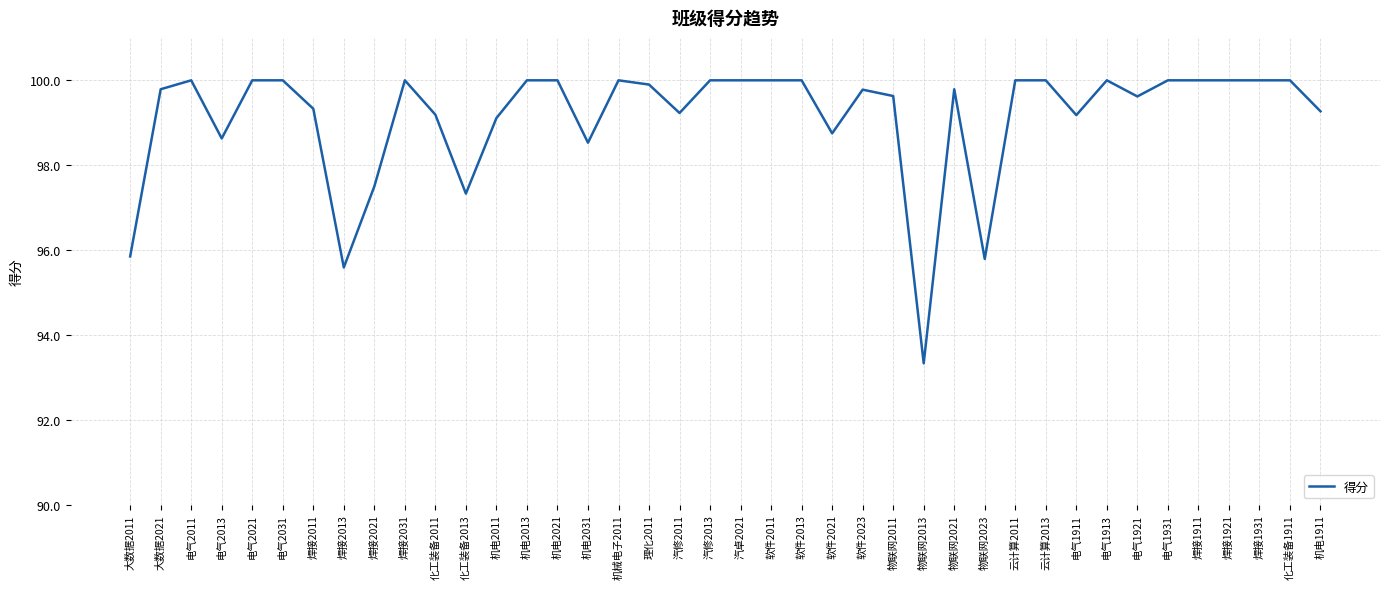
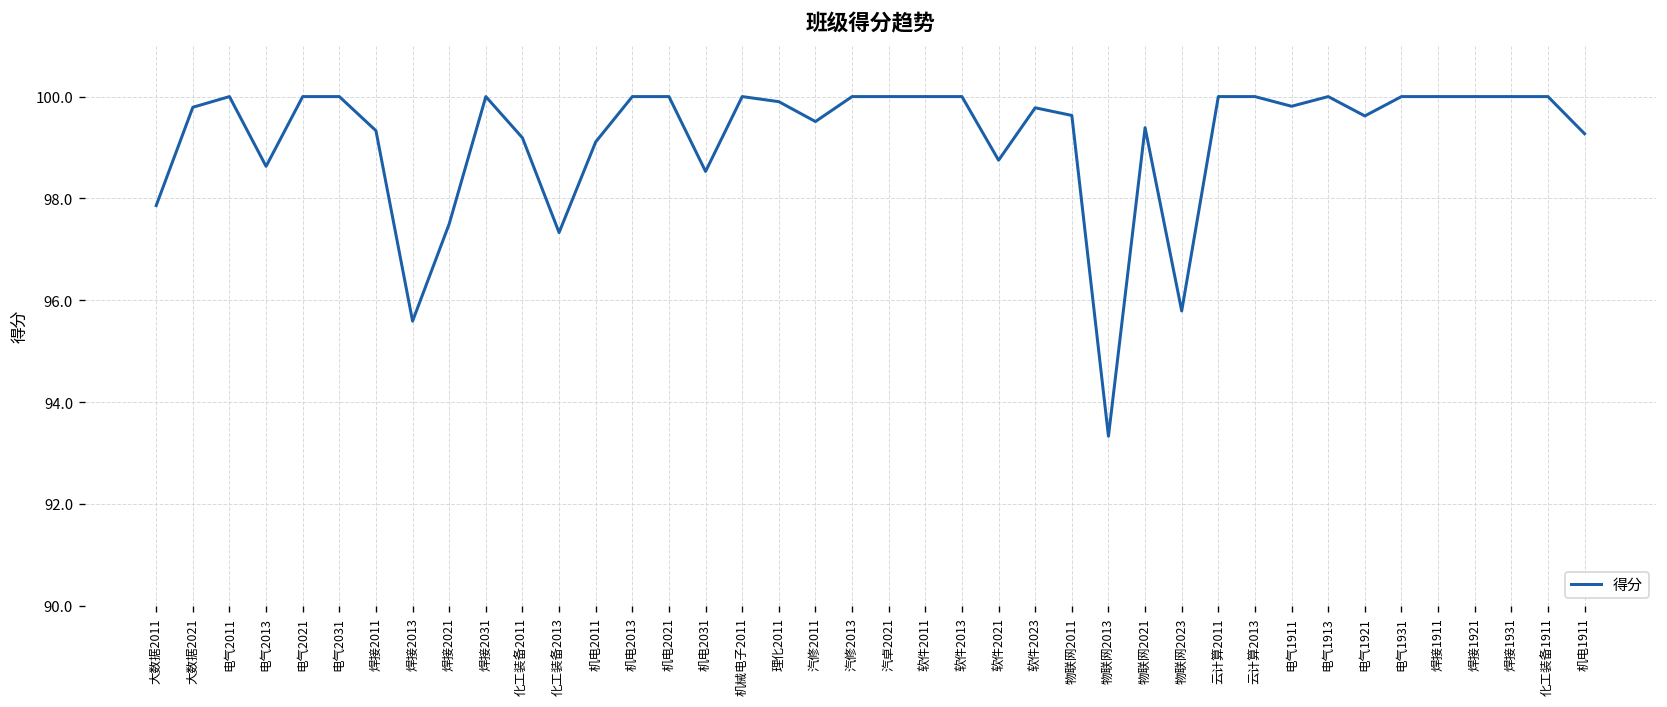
大数据2011: 95.9 -> 97.9
汽修2011: 99.2 -> 99.5
物联网2021: 99.8 -> 99.4
电气1911: 99.2 -> 99.8
